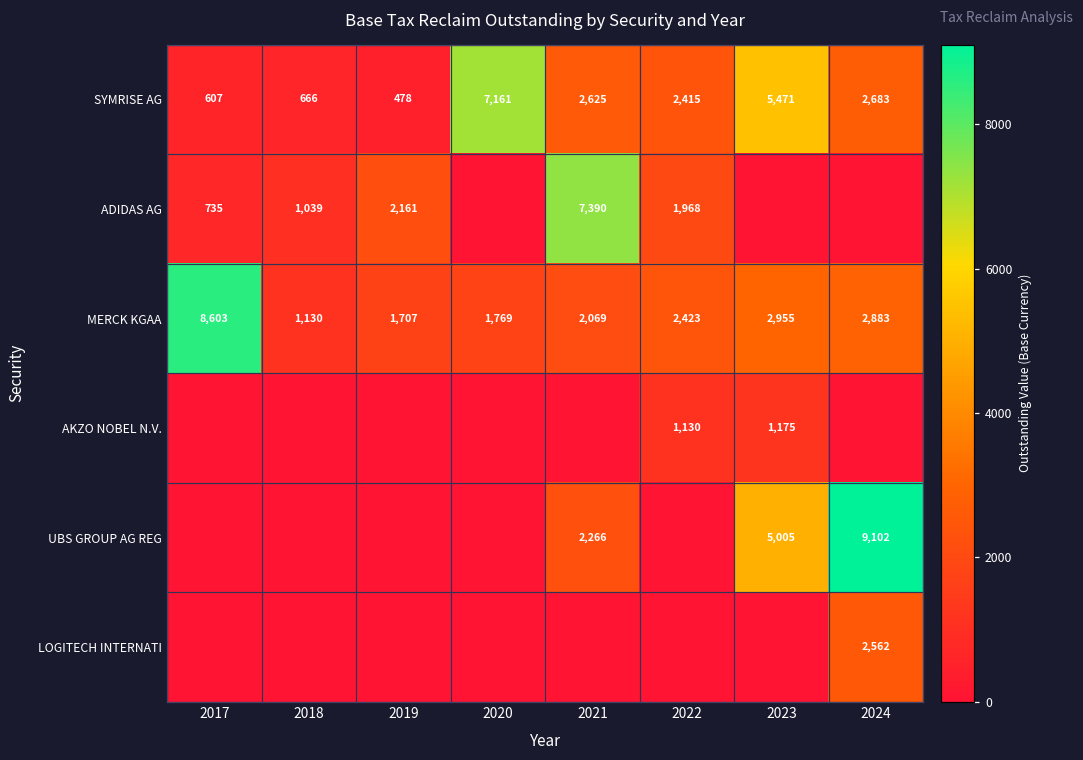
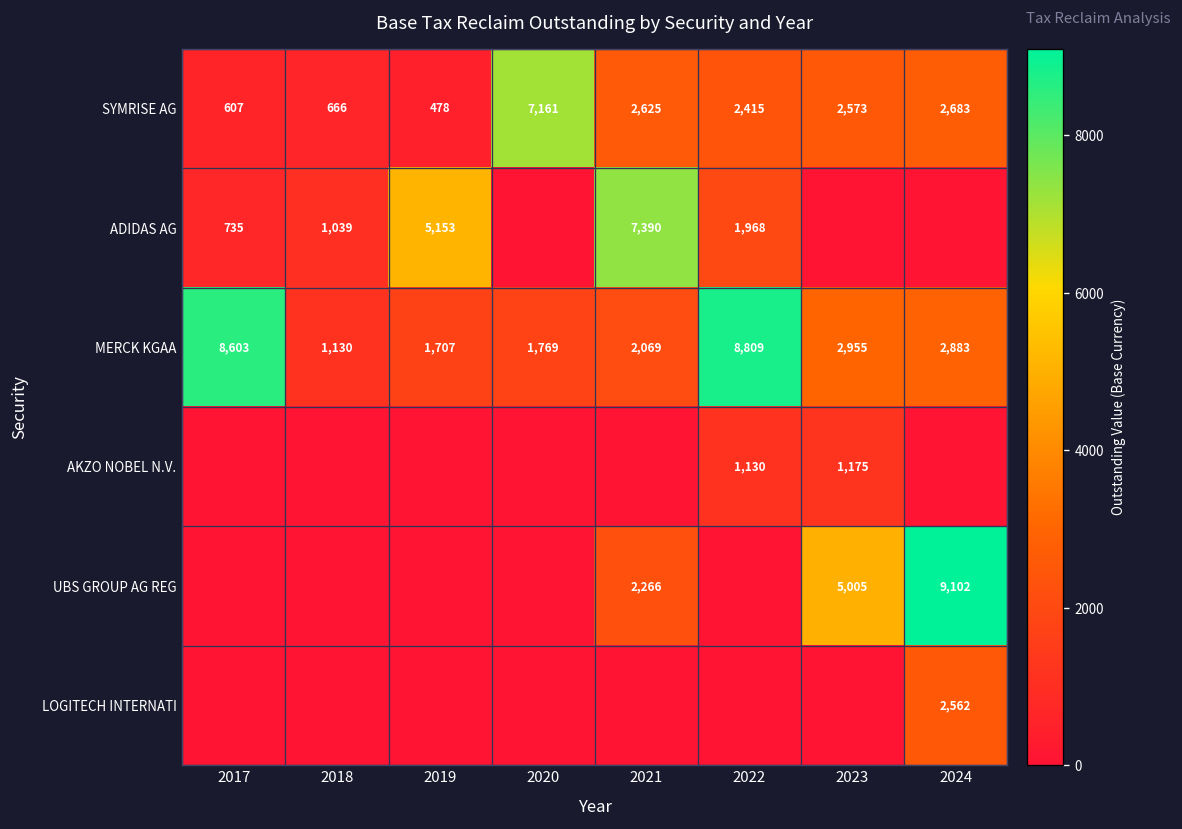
SYMRISE AG, 2023: 5,471 -> 2,573
ADIDAS AG, 2019: 2,161 -> 5,153
MERCK KGAA, 2022: 2,423 -> 8,809
